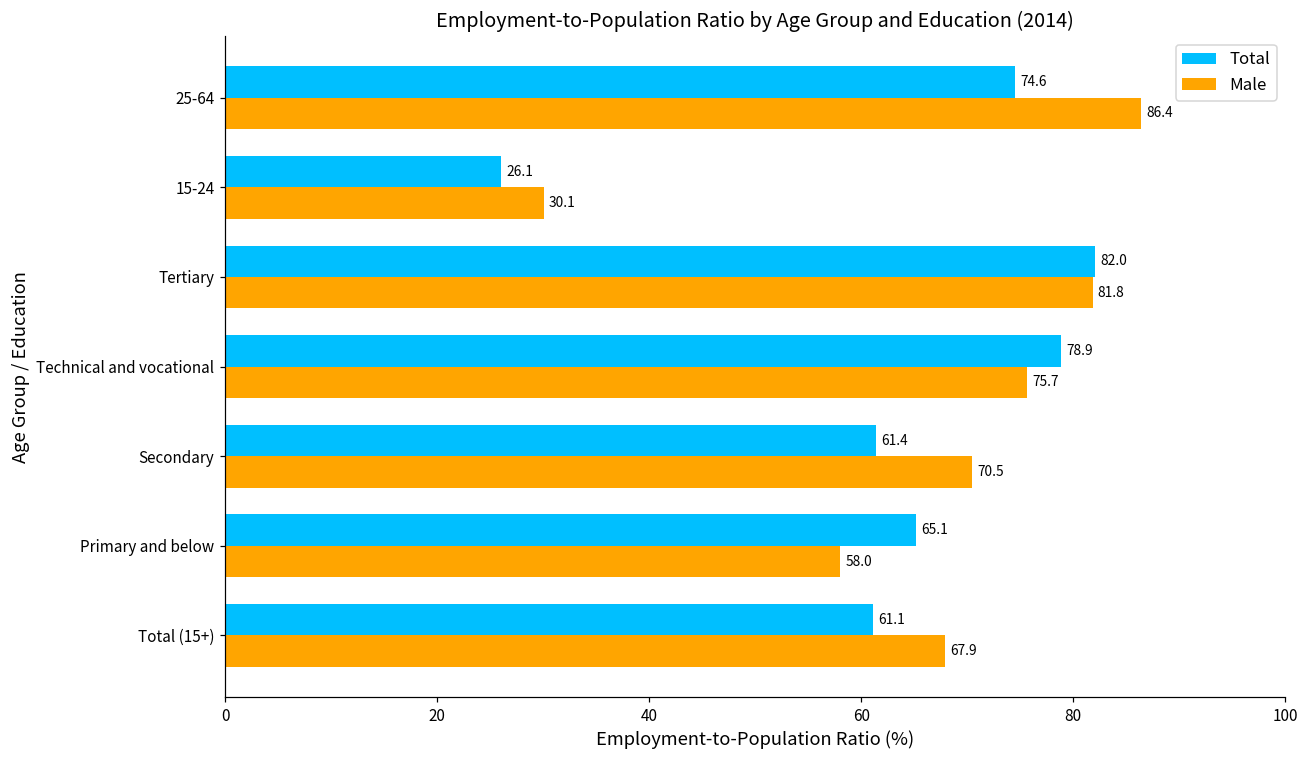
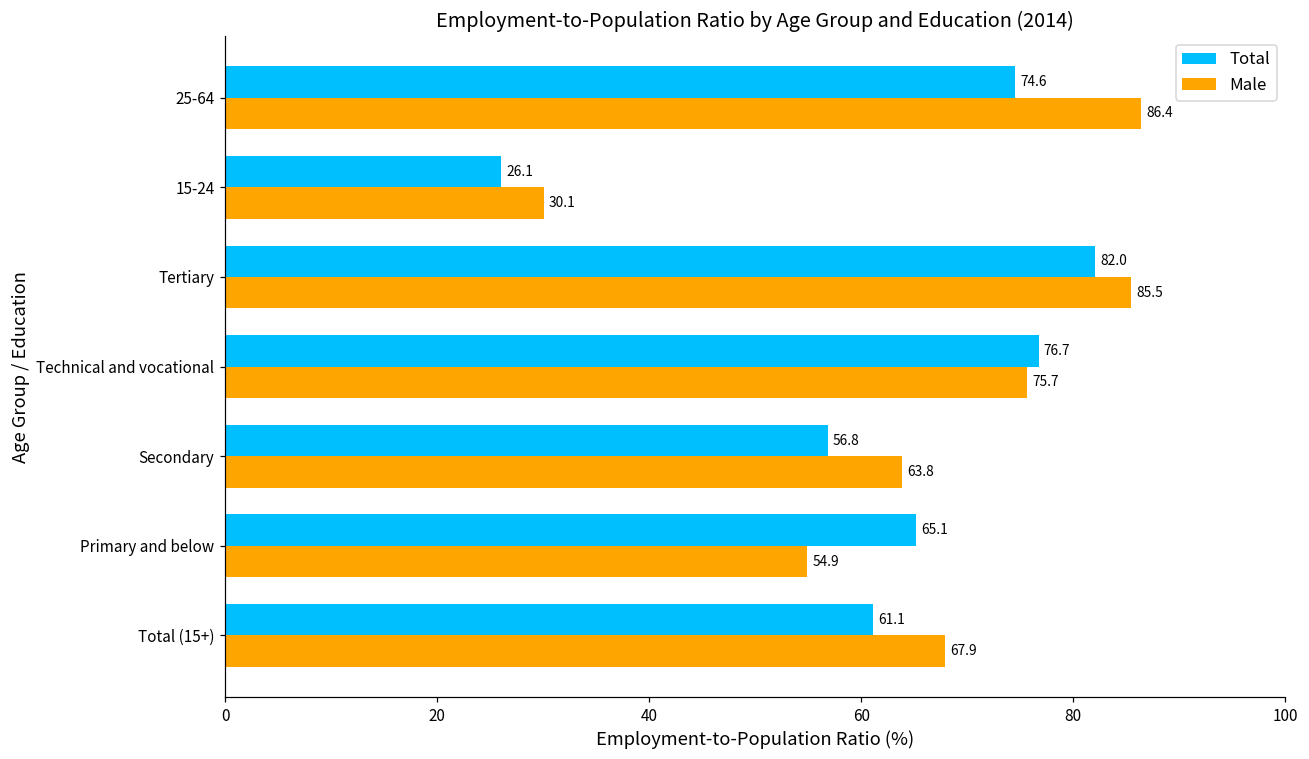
Male, Tertiary: 81.8 -> 85.5
Total, Technical and vocational: 78.9 -> 76.7
Total, Secondary: 61.4 -> 56.8
Male, Secondary: 70.5 -> 63.8
Male, Primary and below: 58.0 -> 54.9
